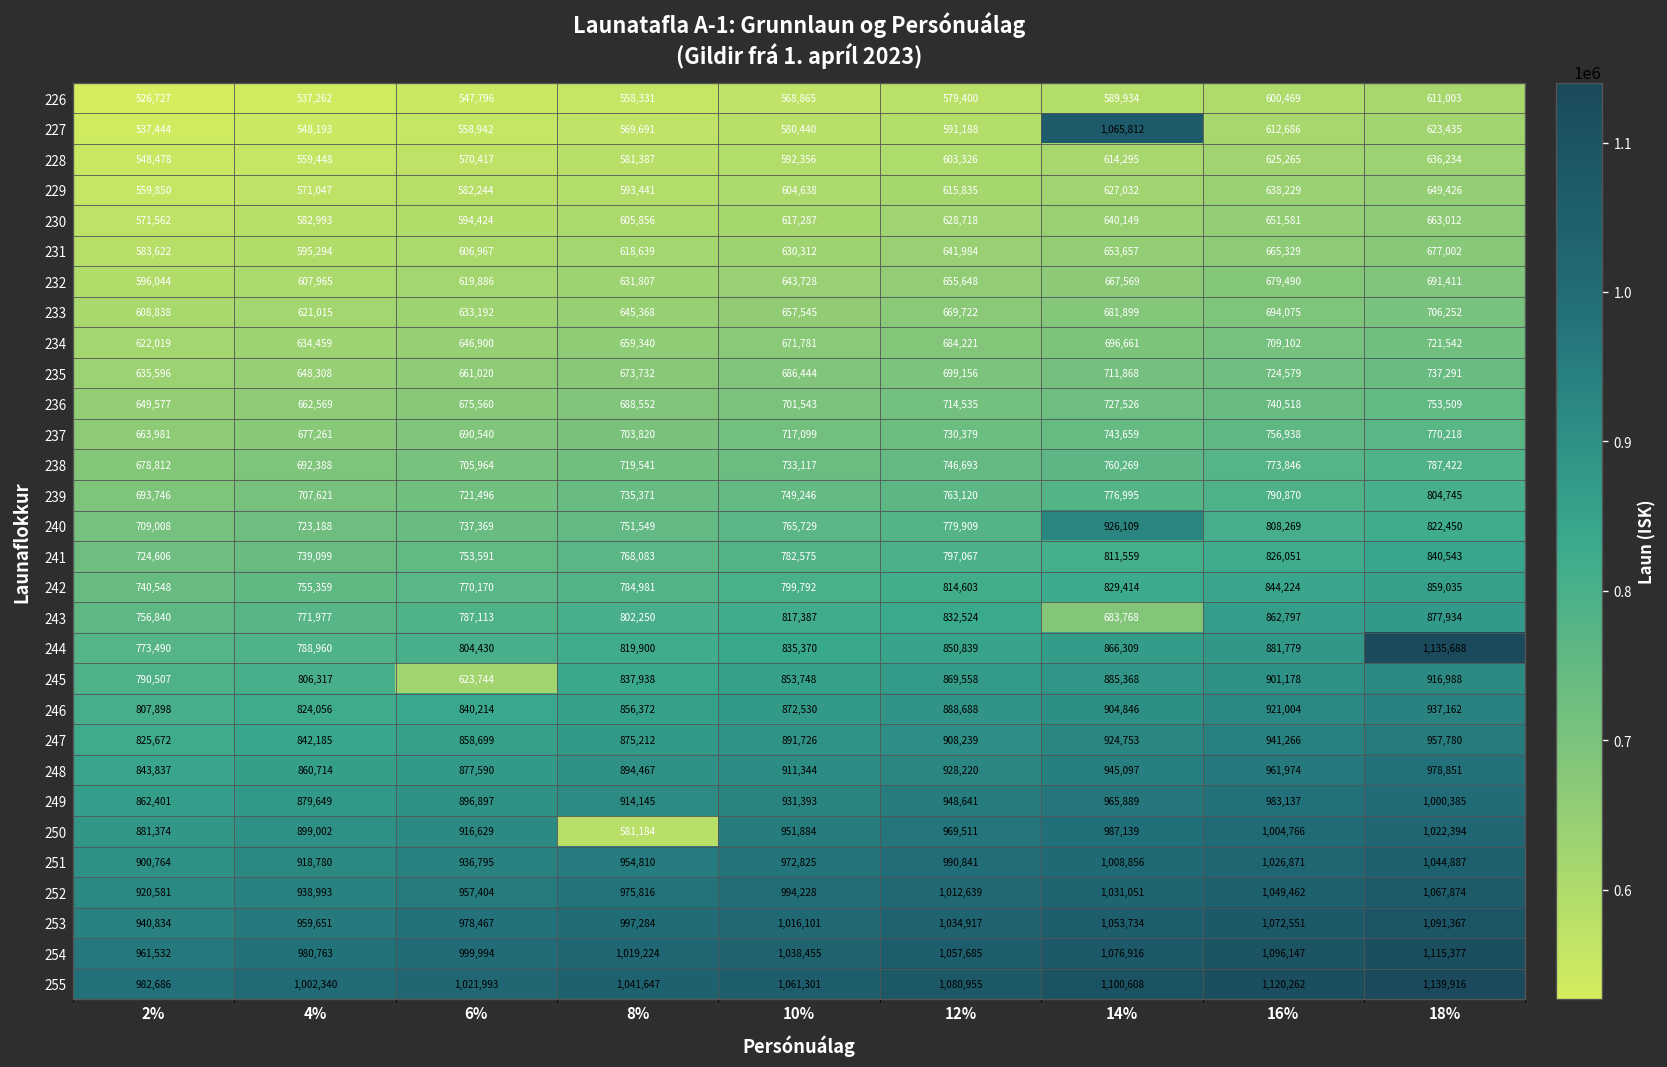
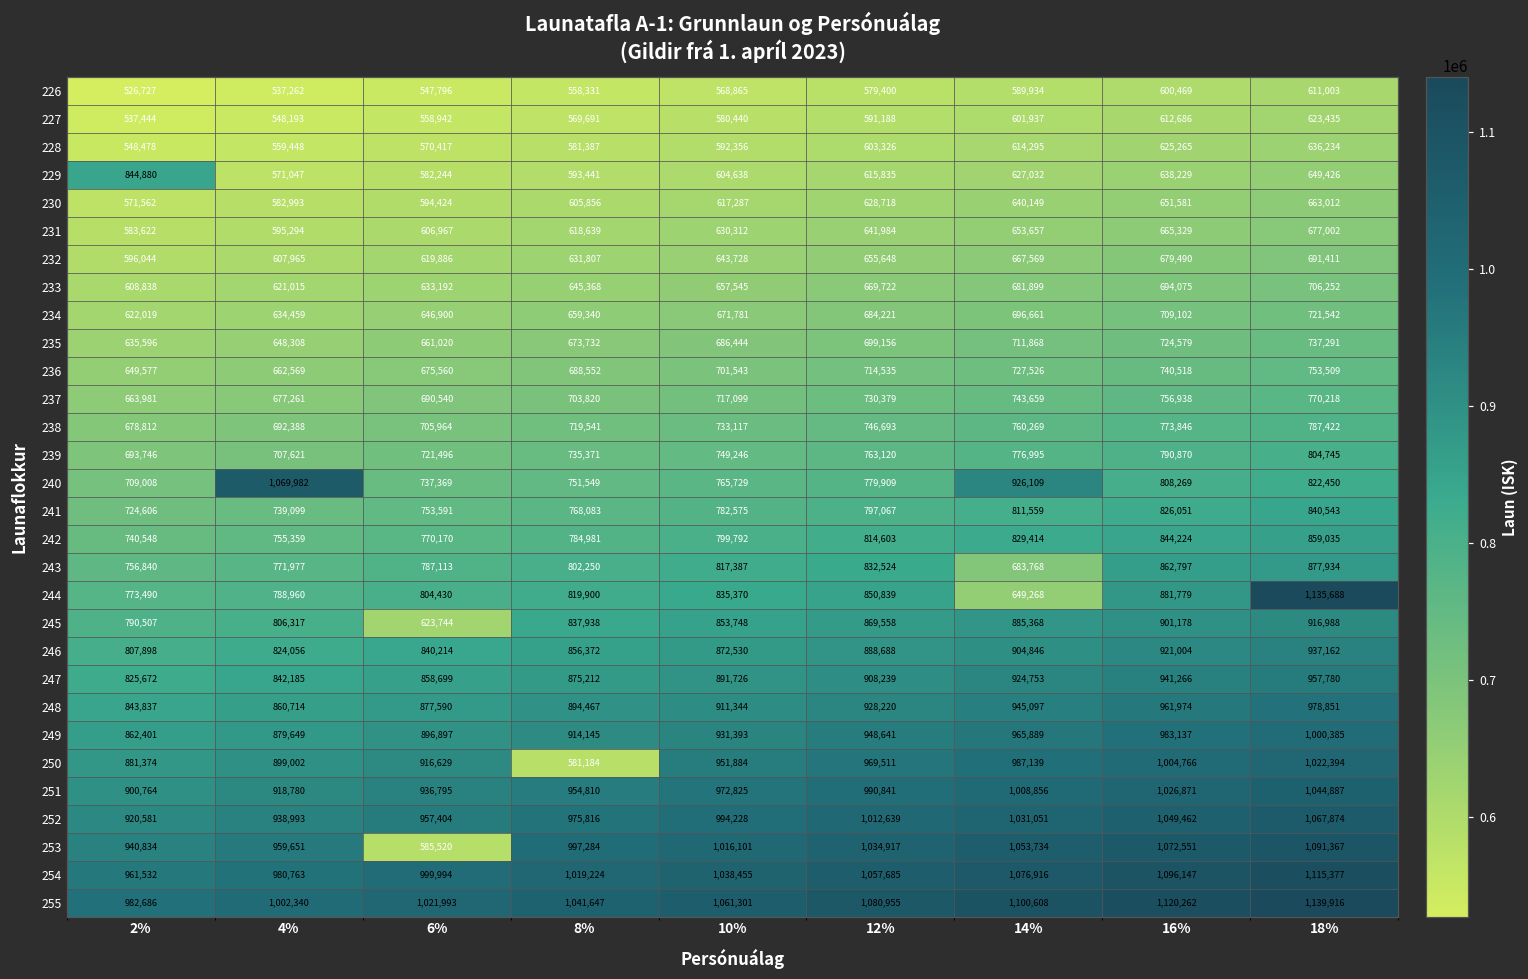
227, 14%: 1,065,812 -> 601,937
229, 2%: 559,850 -> 844,880
240, 4%: 723,188 -> 1,069,982
244, 14%: 866,309 -> 649,268
253, 6%: 978,467 -> 585,520
